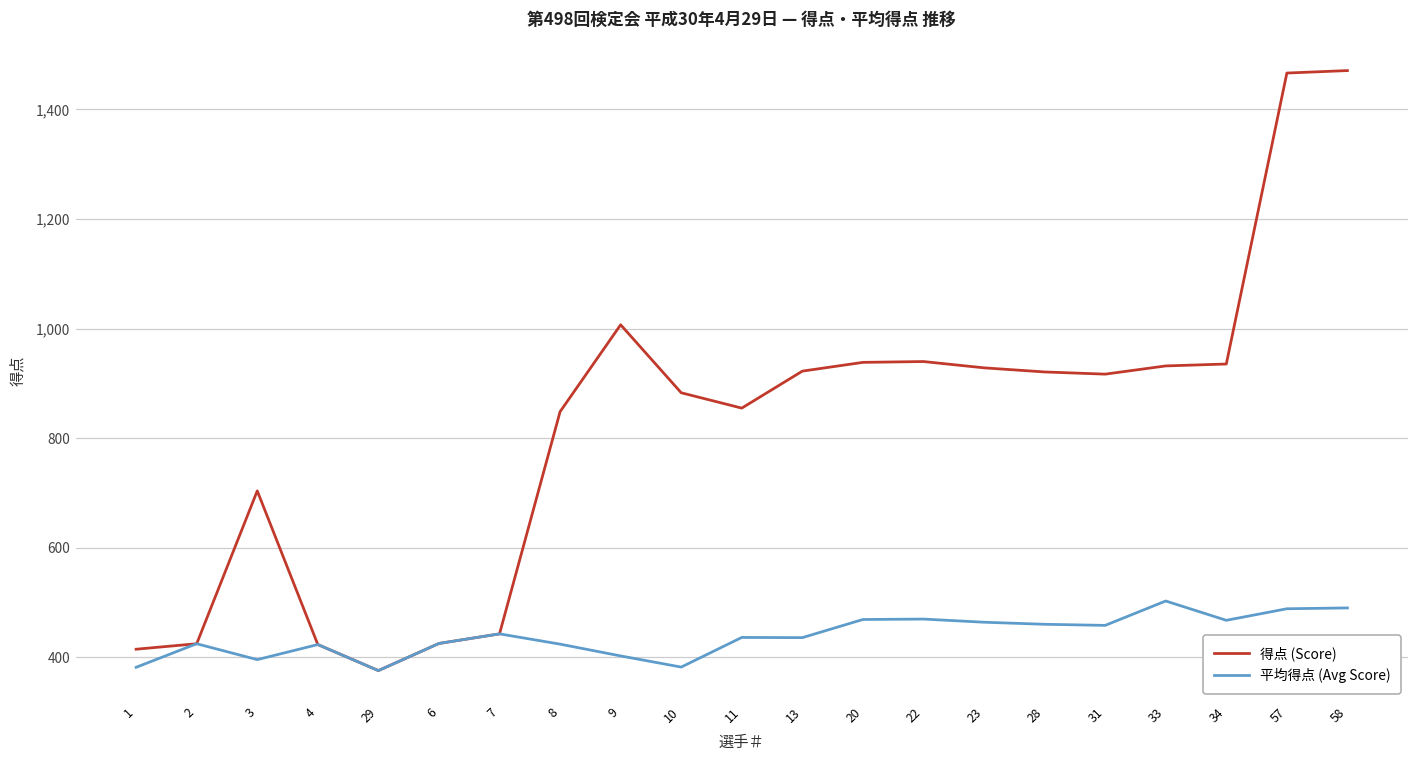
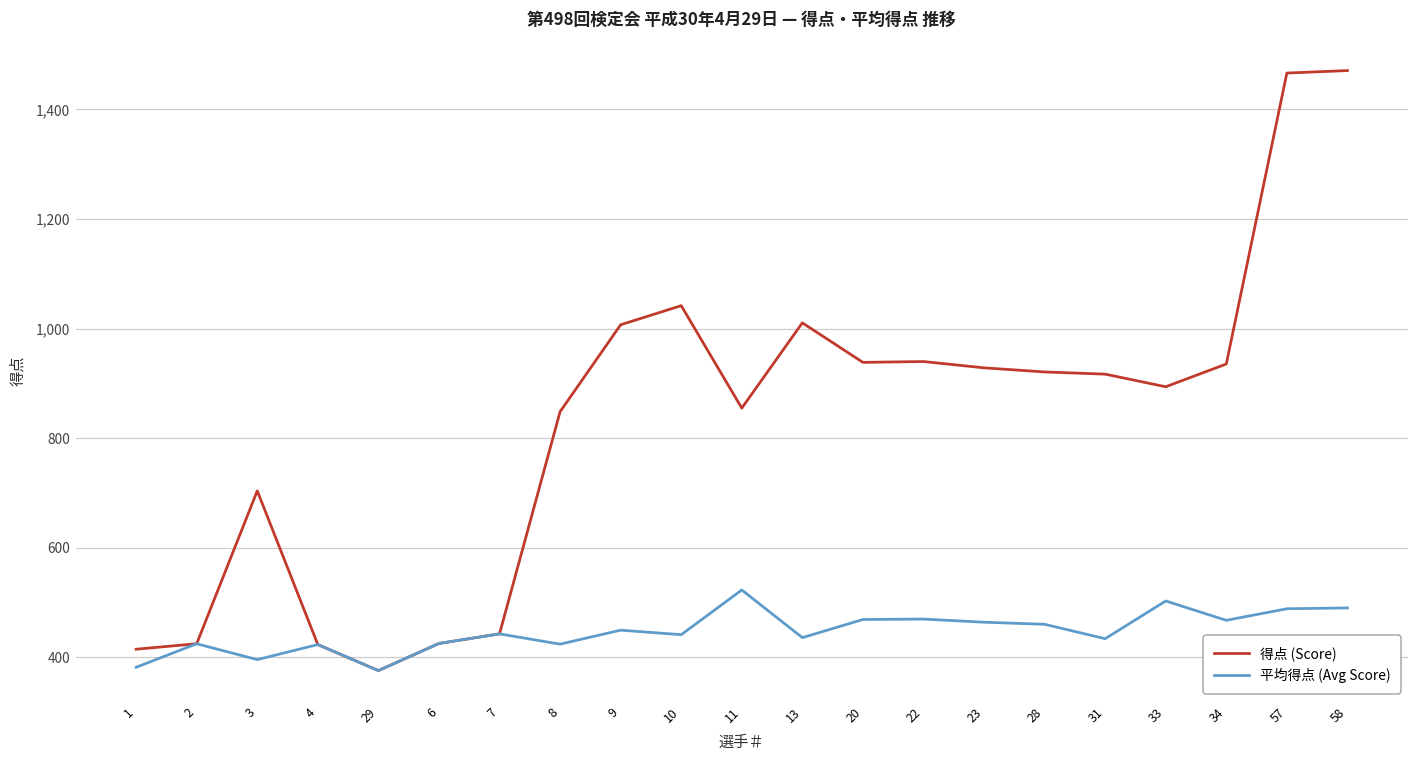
平均得点 (Avg Score), 9: 400 -> 450
得点 (Score), 10: 880 -> 1,040
平均得点 (Avg Score), 10: 380 -> 440
平均得点 (Avg Score), 11: 440 -> 520
得点 (Score), 13: 920 -> 1,010
平均得点 (Avg Score), 31: 460 -> 430
得点 (Score), 33: 930 -> 890
